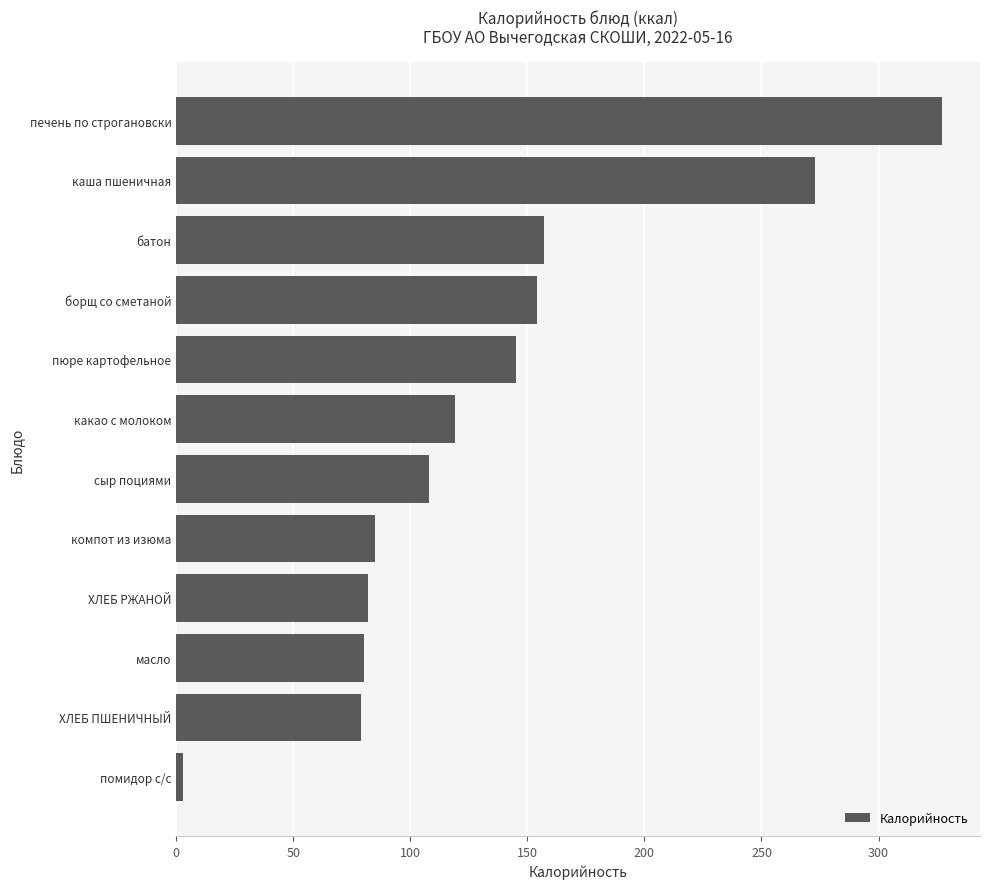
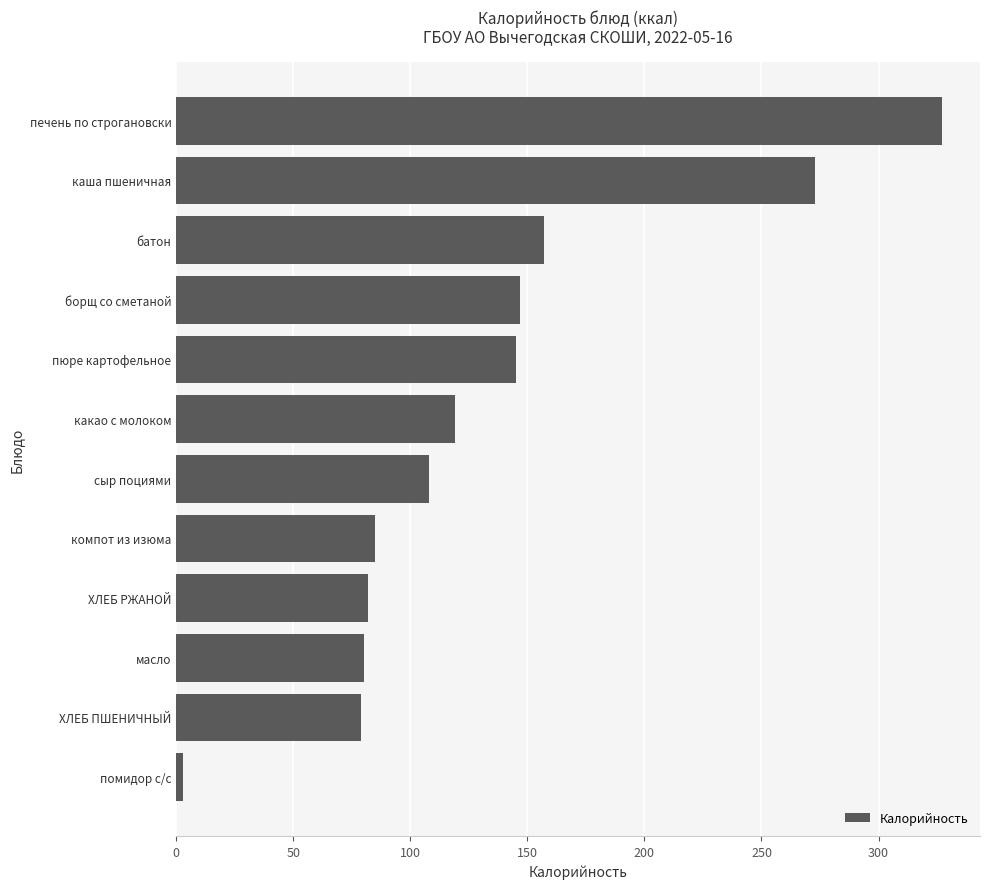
борщ со сметаной: 154 -> 147
